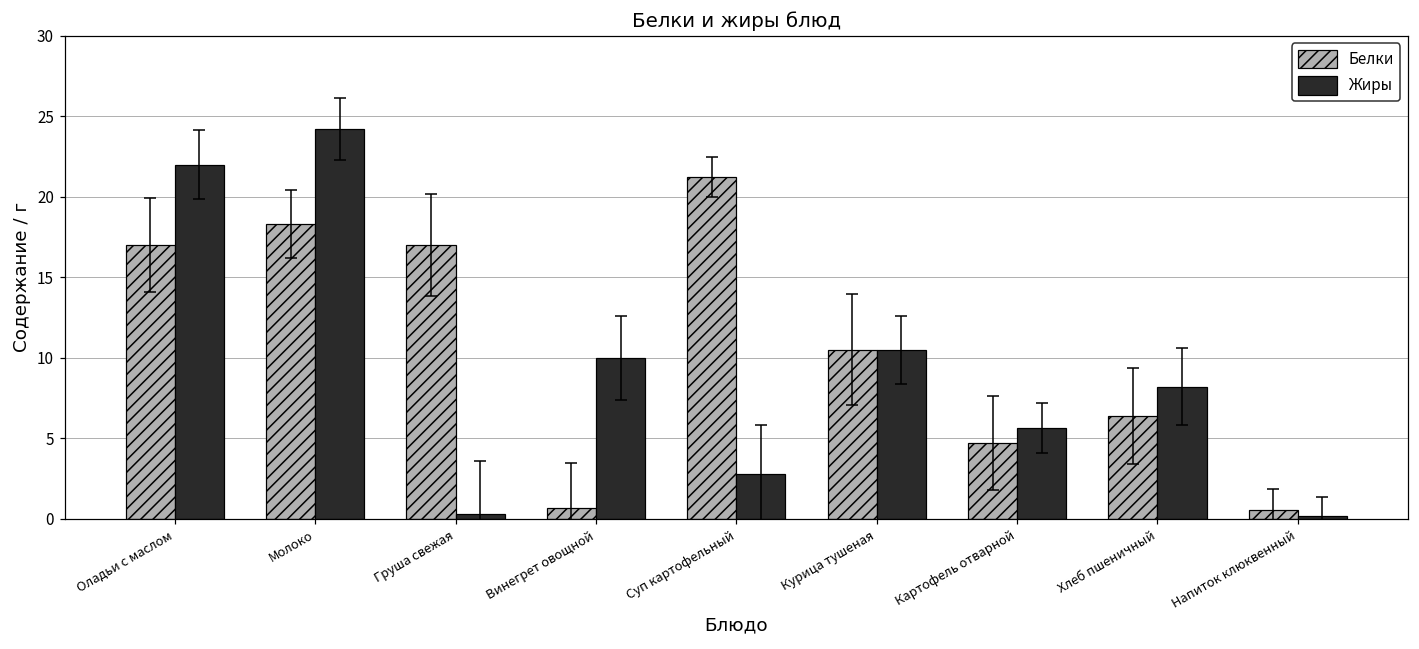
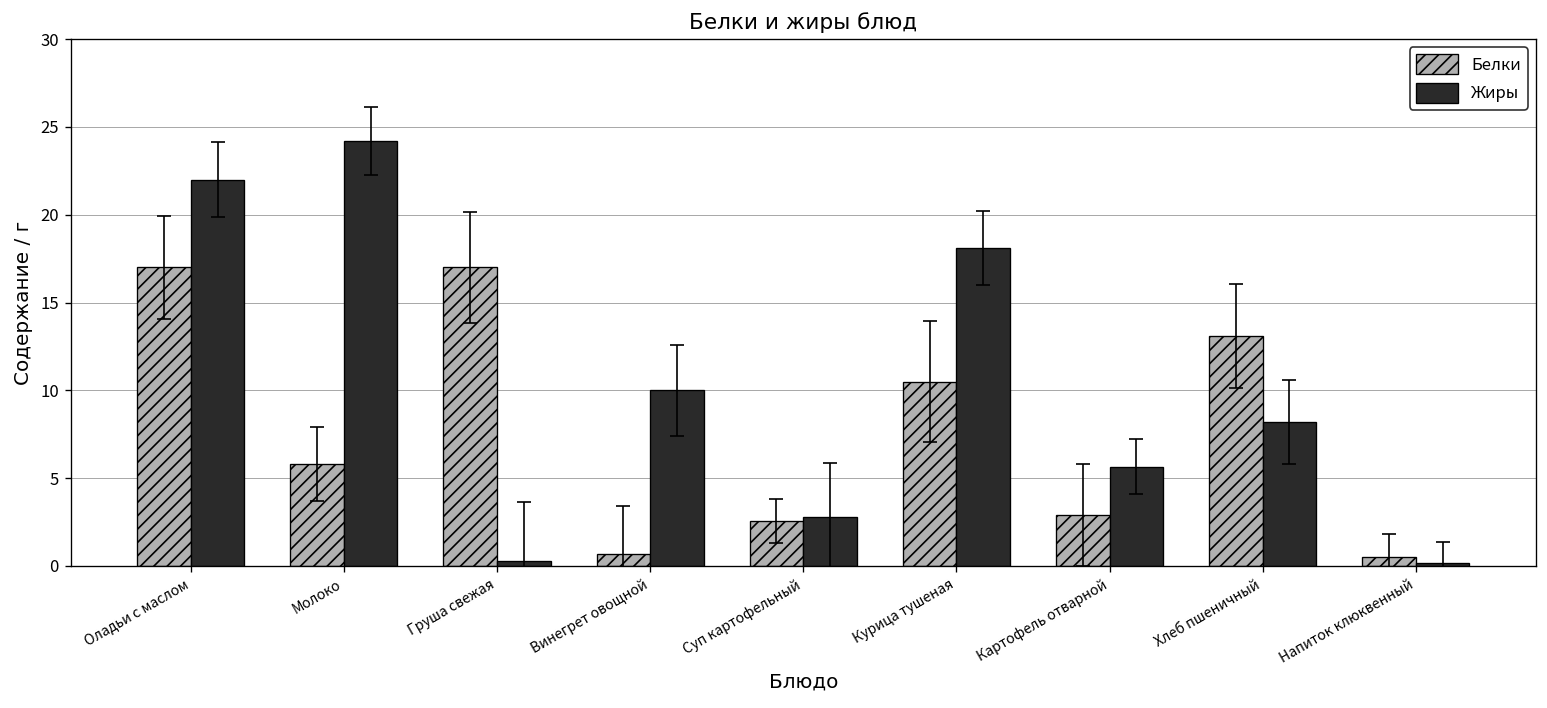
Белки, Молоко: 18.3 -> 5.8
Белки, Суп картофельный: 21.3 -> 2.6
Жиры, Курица тушеная: 10.5 -> 18.1
Белки, Картофель отварной: 4.7 -> 2.9
Белки, Хлеб пшеничный: 6.4 -> 13.1
